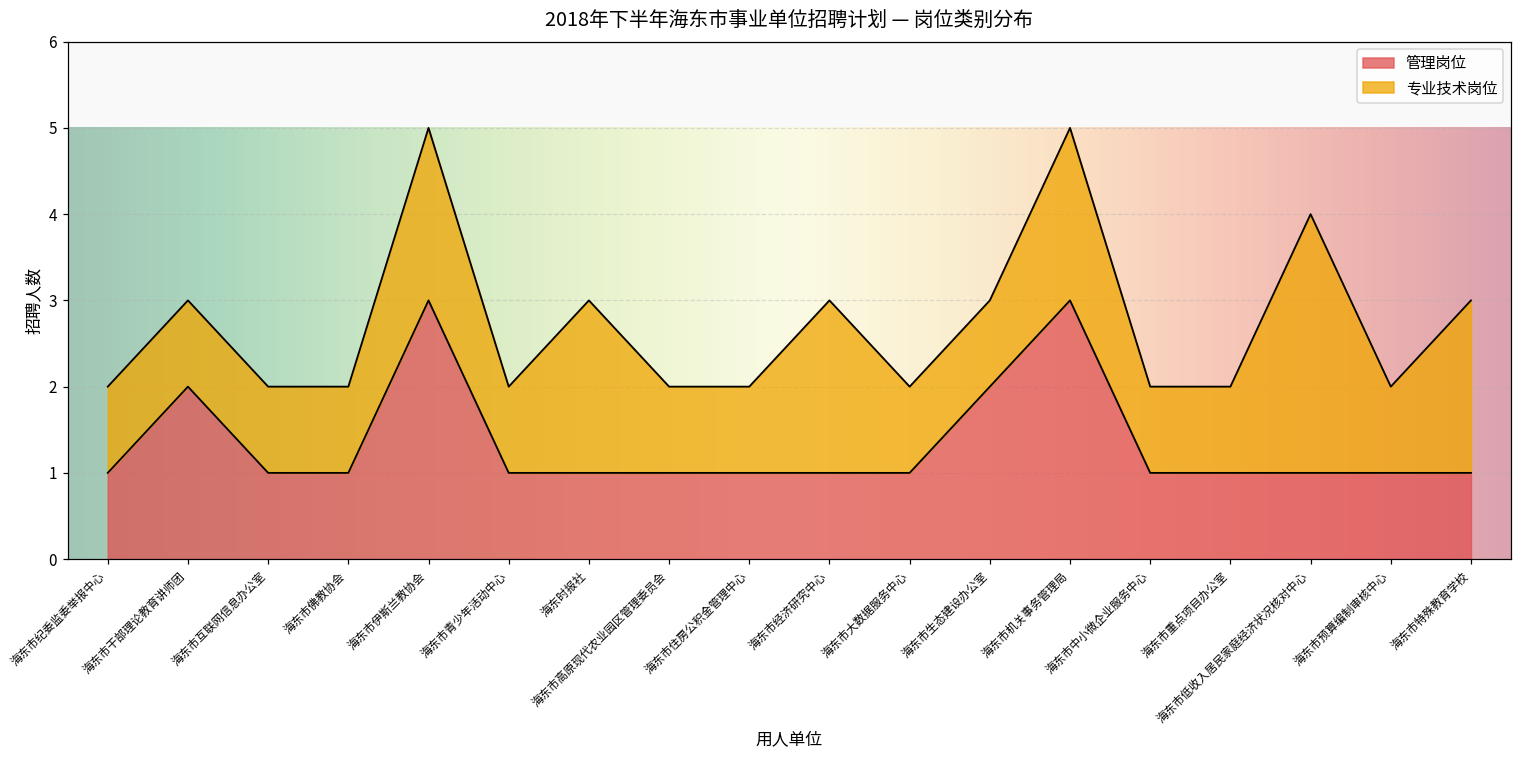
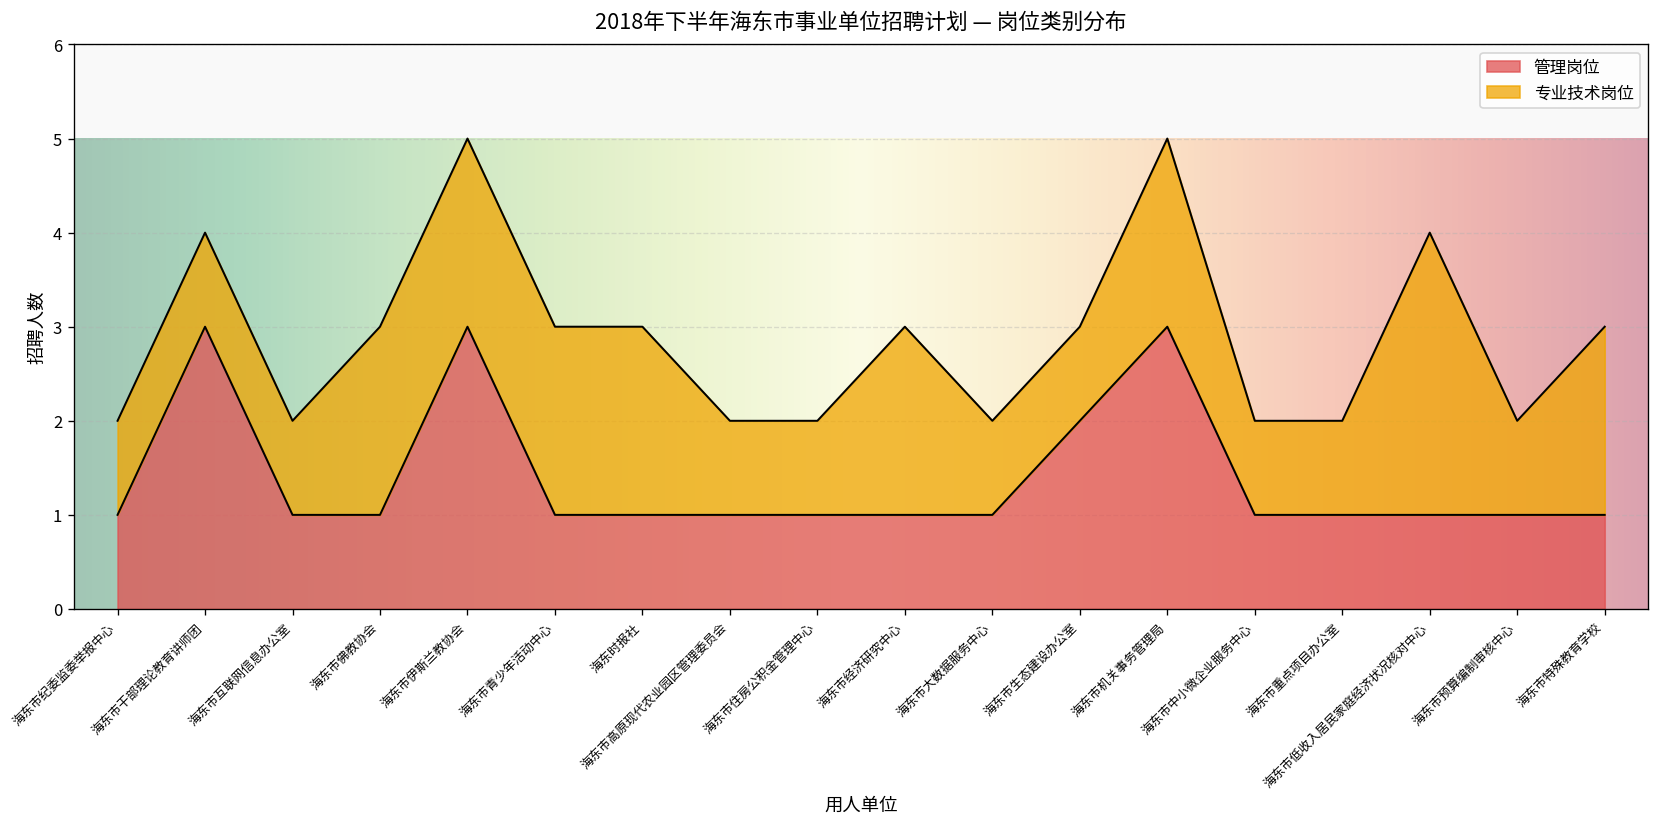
管理岗位, 海东市干部理论教育讲师团: 2 -> 3
专业技术岗位, 海东市佛教协会: 1 -> 2
专业技术岗位, 海东市青少年活动中心: 1 -> 2
